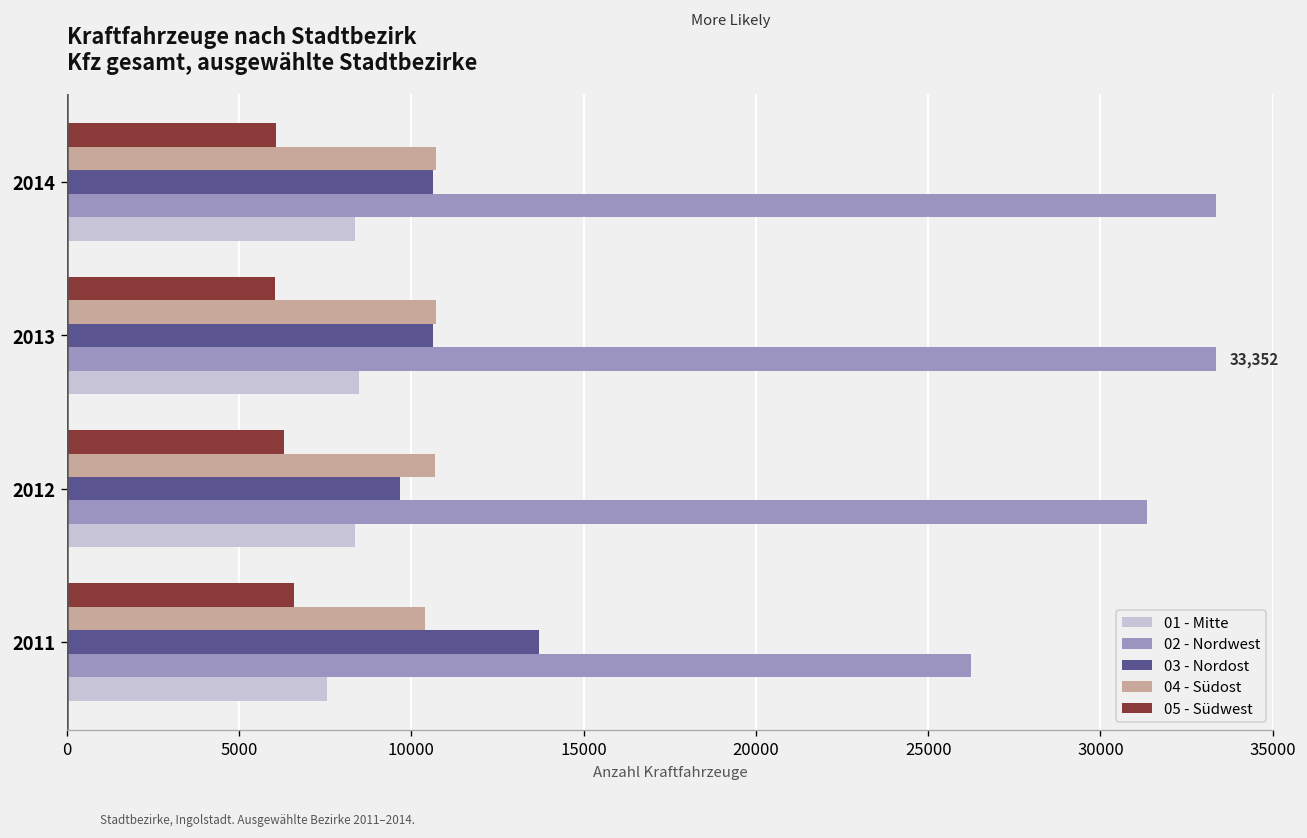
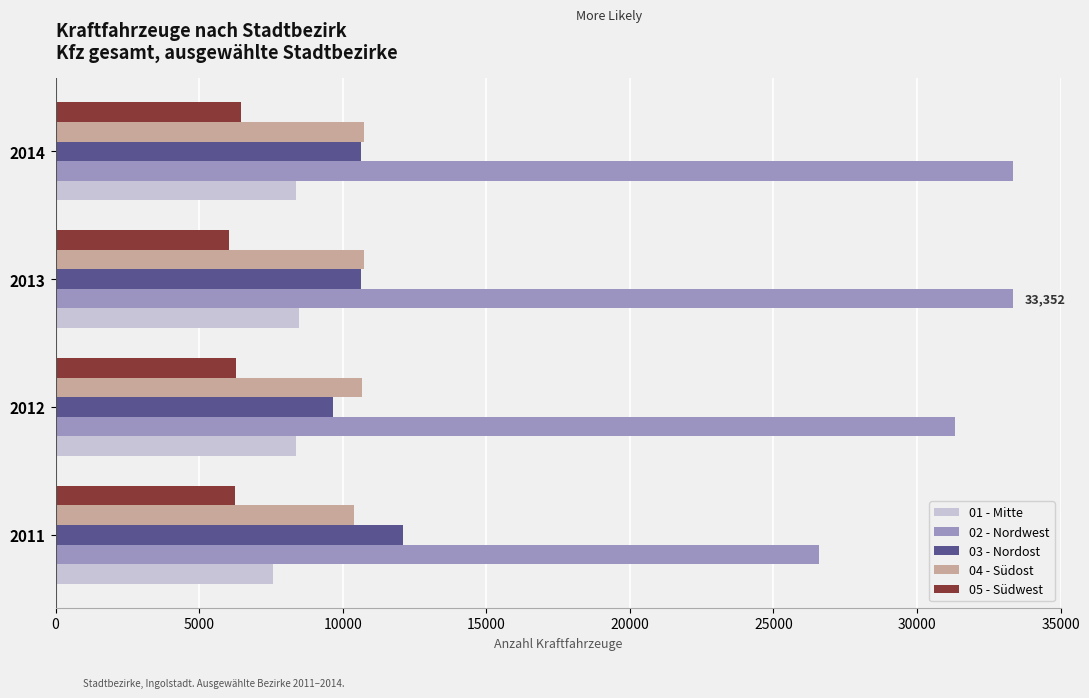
05 - Südwest, 2014: 6100 -> 6400
05 - Südwest, 2011: 6600 -> 6300
03 - Nordost, 2011: 13700 -> 12100
02 - Nordwest, 2011: 26200 -> 26600
